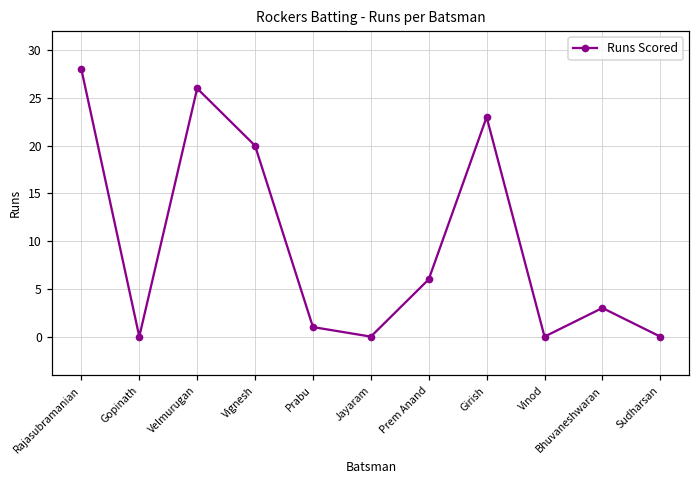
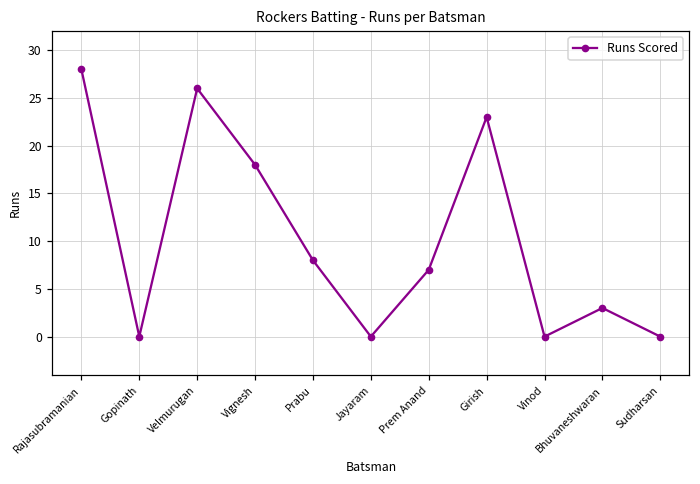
Vignesh: 20 -> 18
Prabu: 1 -> 8
Prem Anand: 6 -> 7
